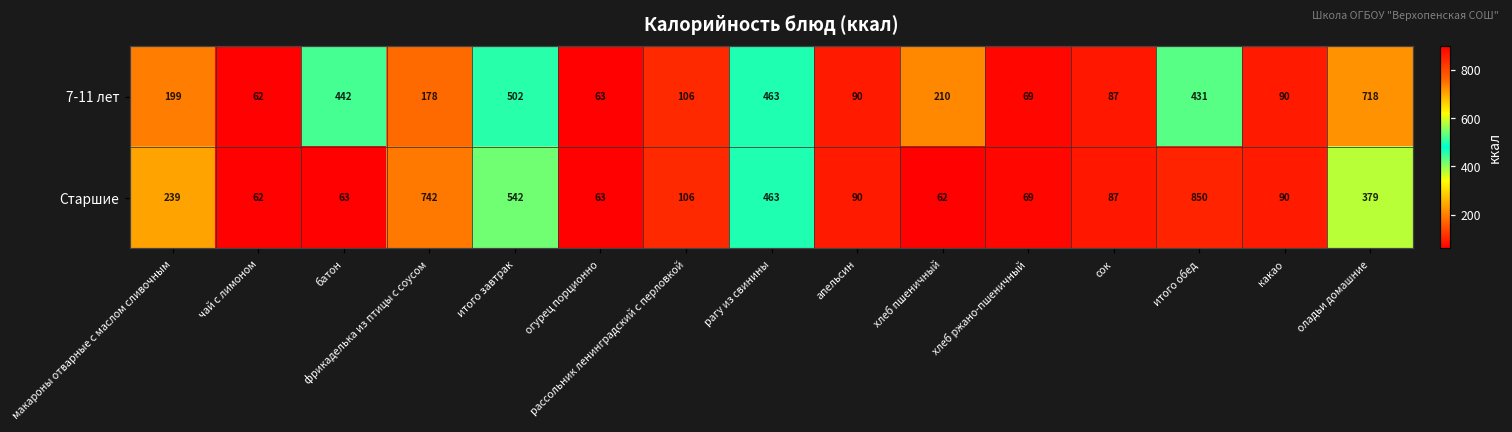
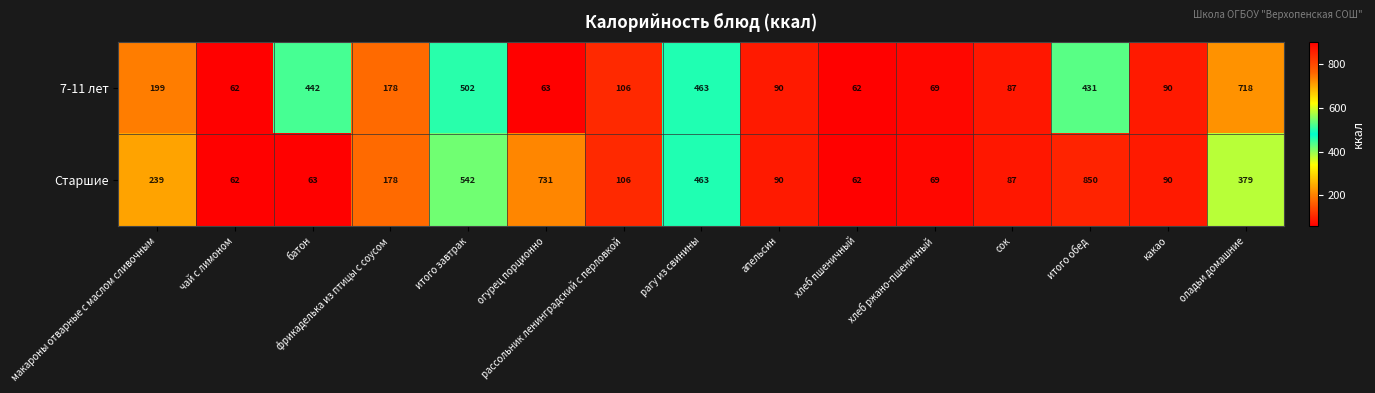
7-11 лет, хлеб пшеничный: 210 -> 62
Старшие, фрикаделька из птицы с соусом: 742 -> 178
Старшие, огурец порционно: 63 -> 731
